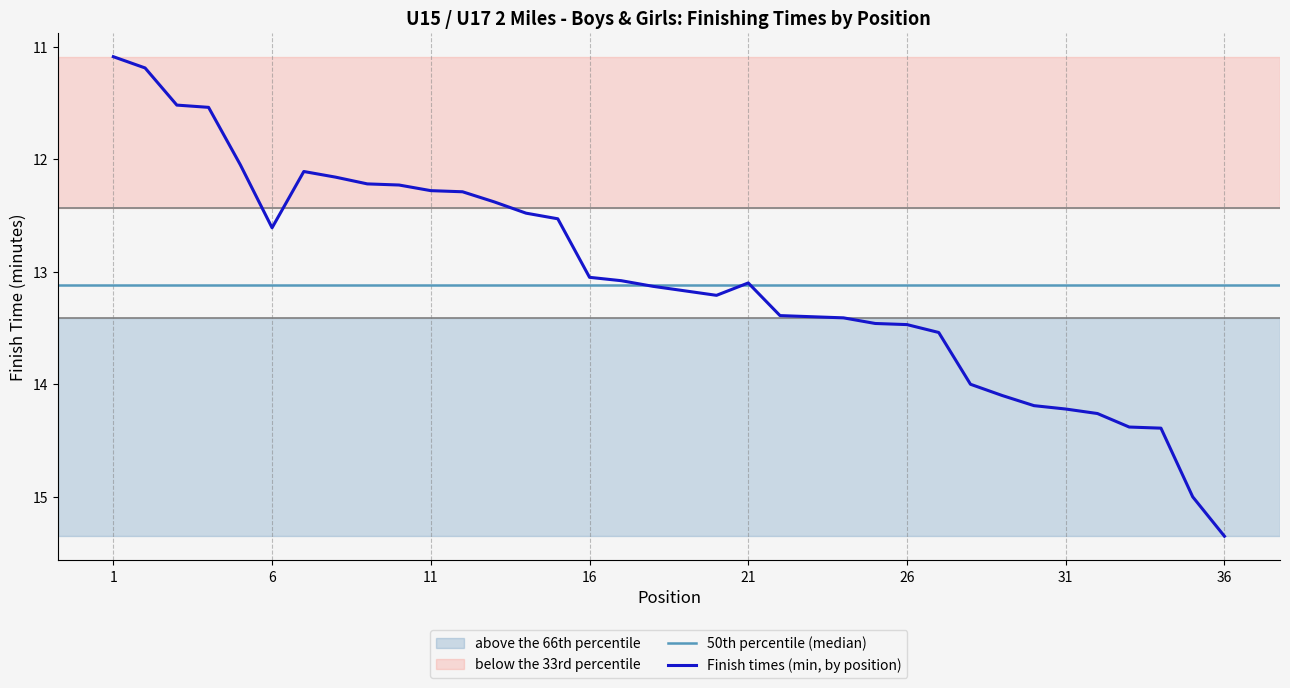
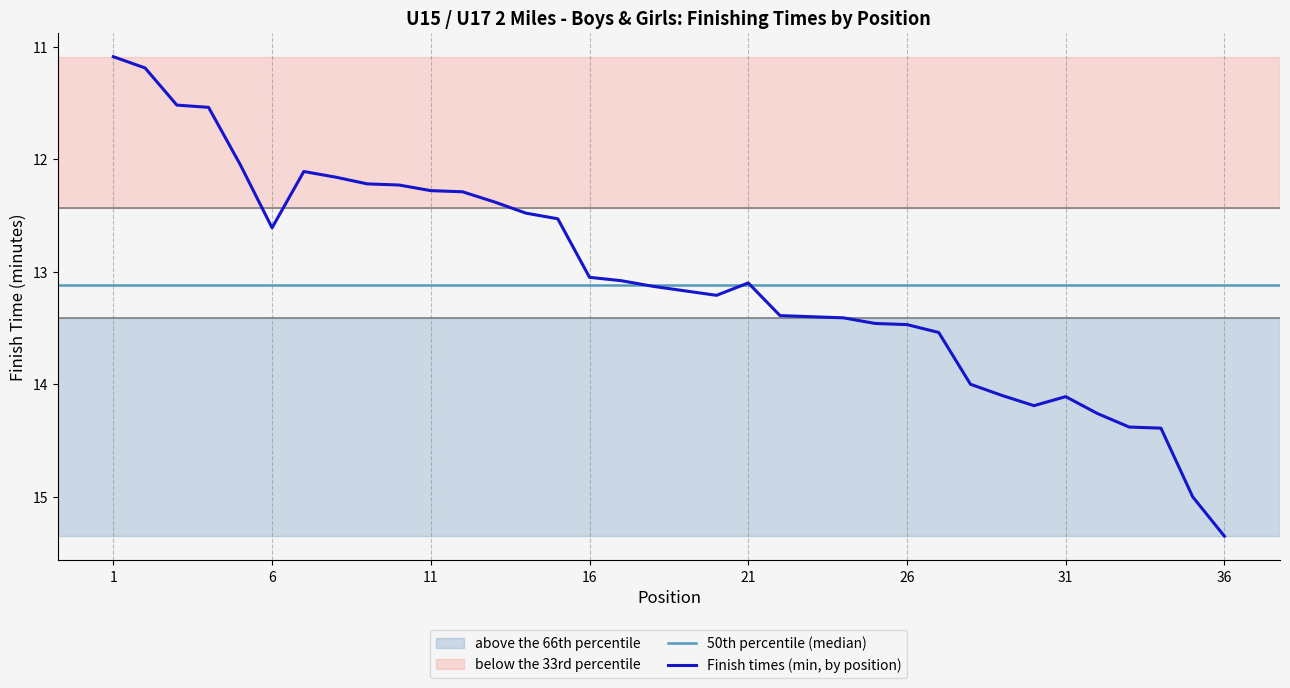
31: 14.22 -> 14.11
